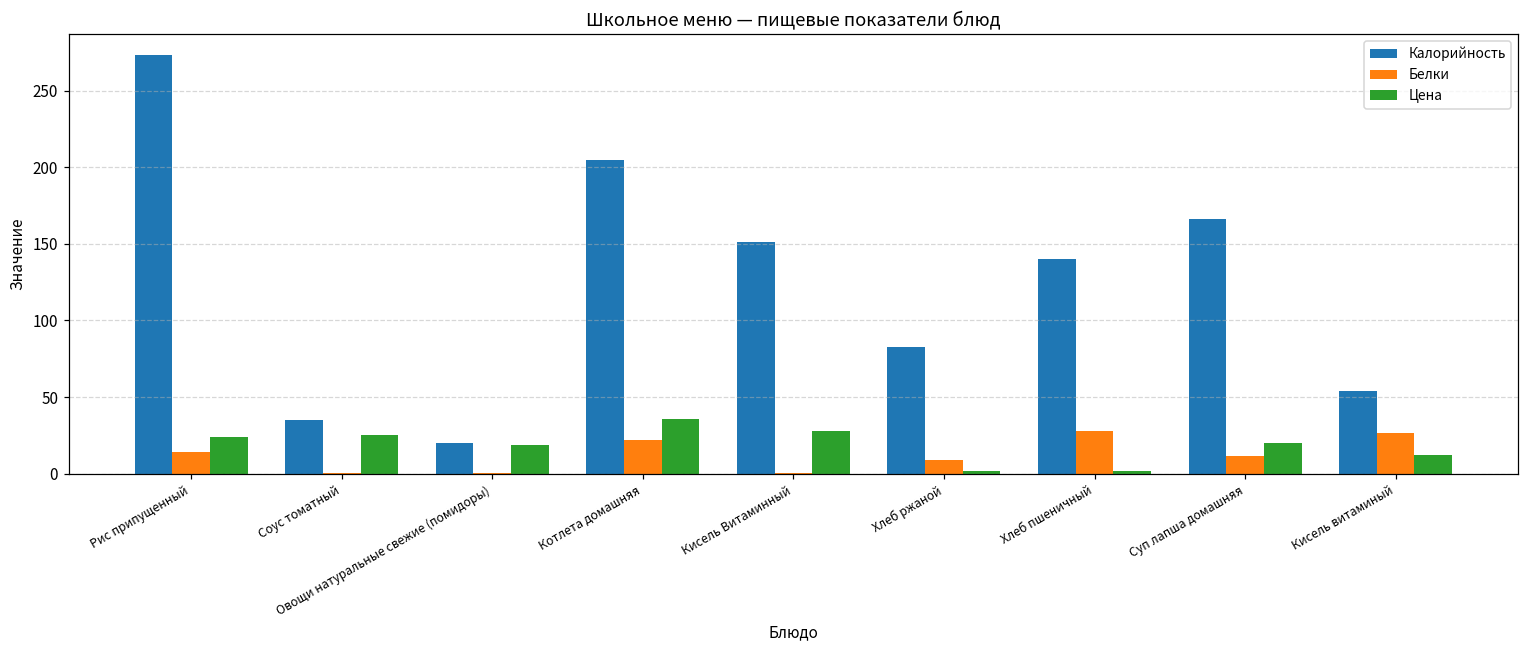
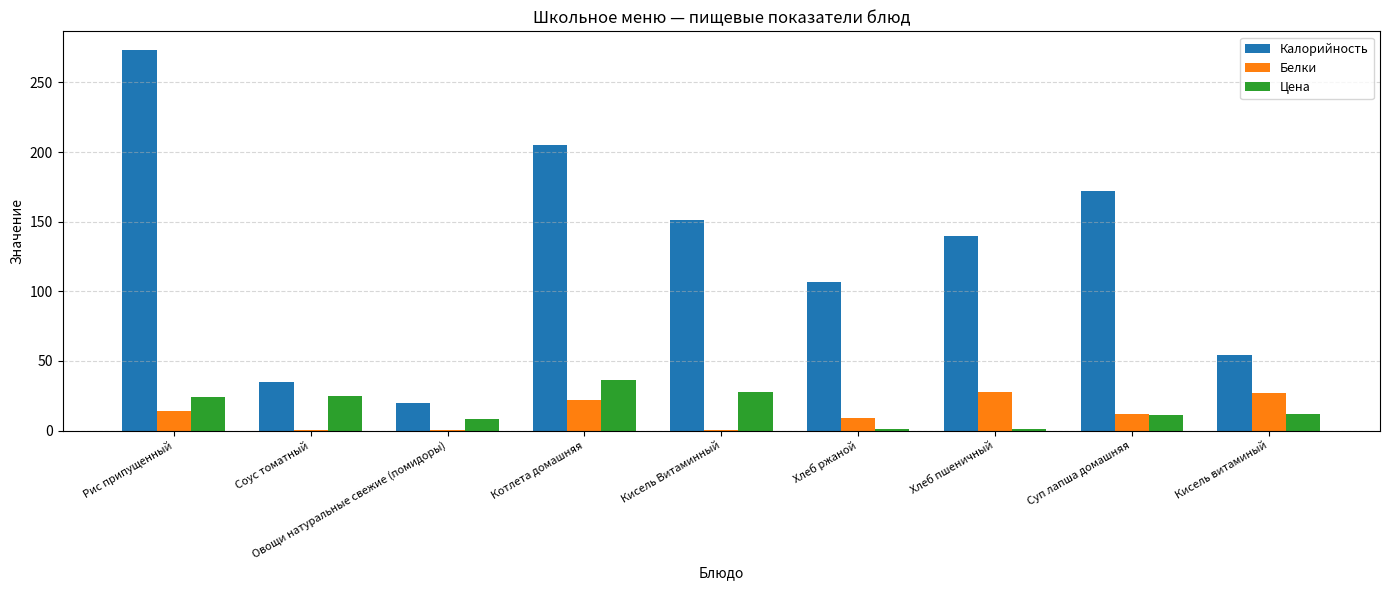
Цена, Овощи натуральные свежие (помидоры): 19 -> 8
Калорийность, Хлеб ржаной: 83 -> 107
Калорийность, Суп лапша домашняя: 166 -> 172
Цена, Суп лапша домашняя: 20 -> 11
